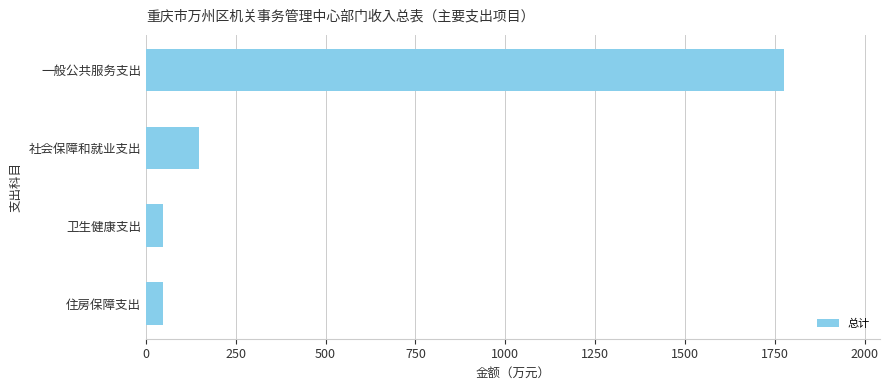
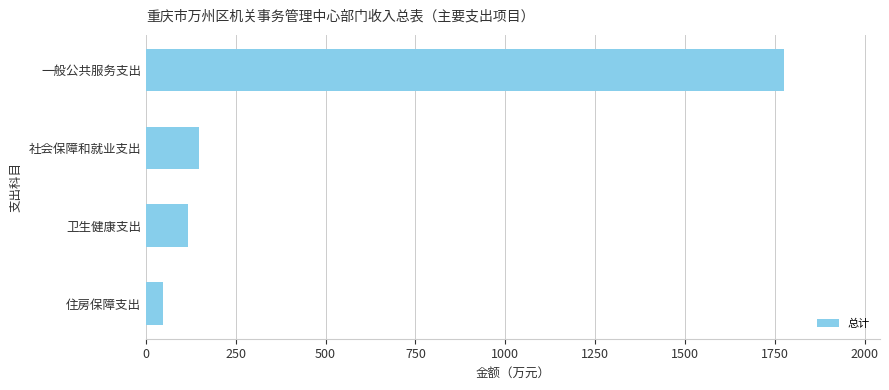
卫生健康支出: 50 -> 120
